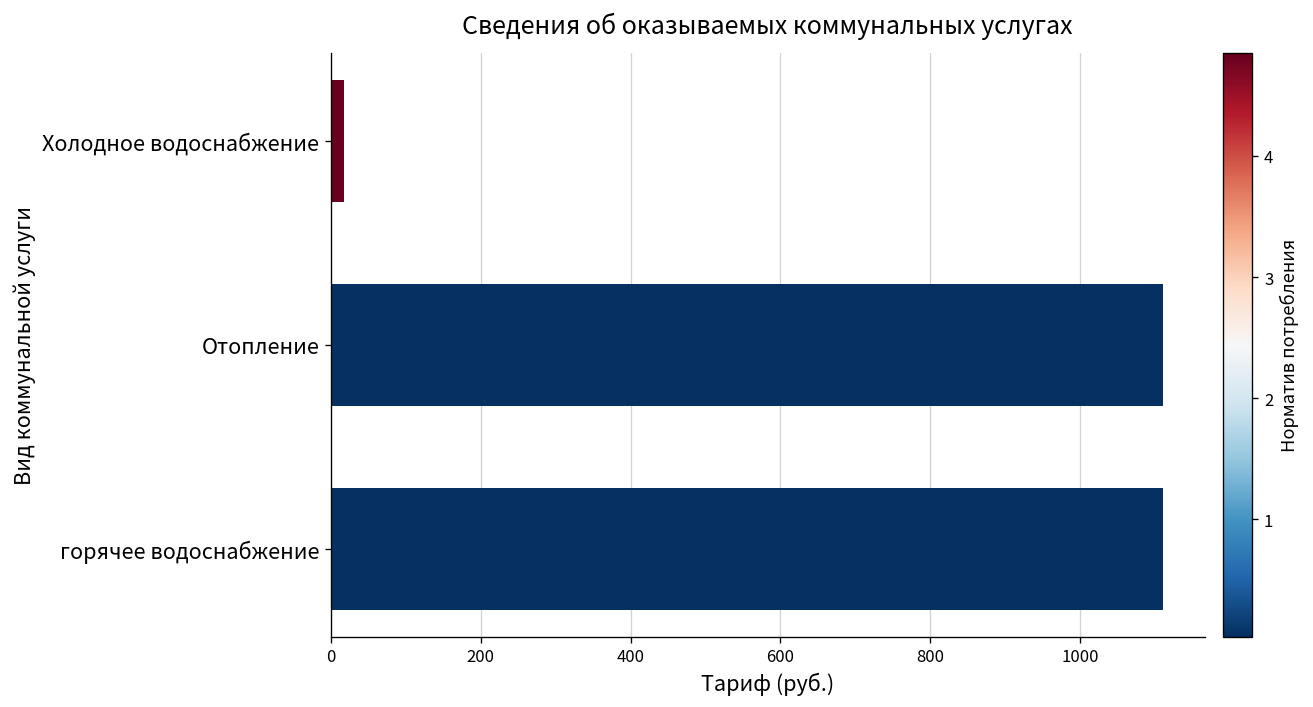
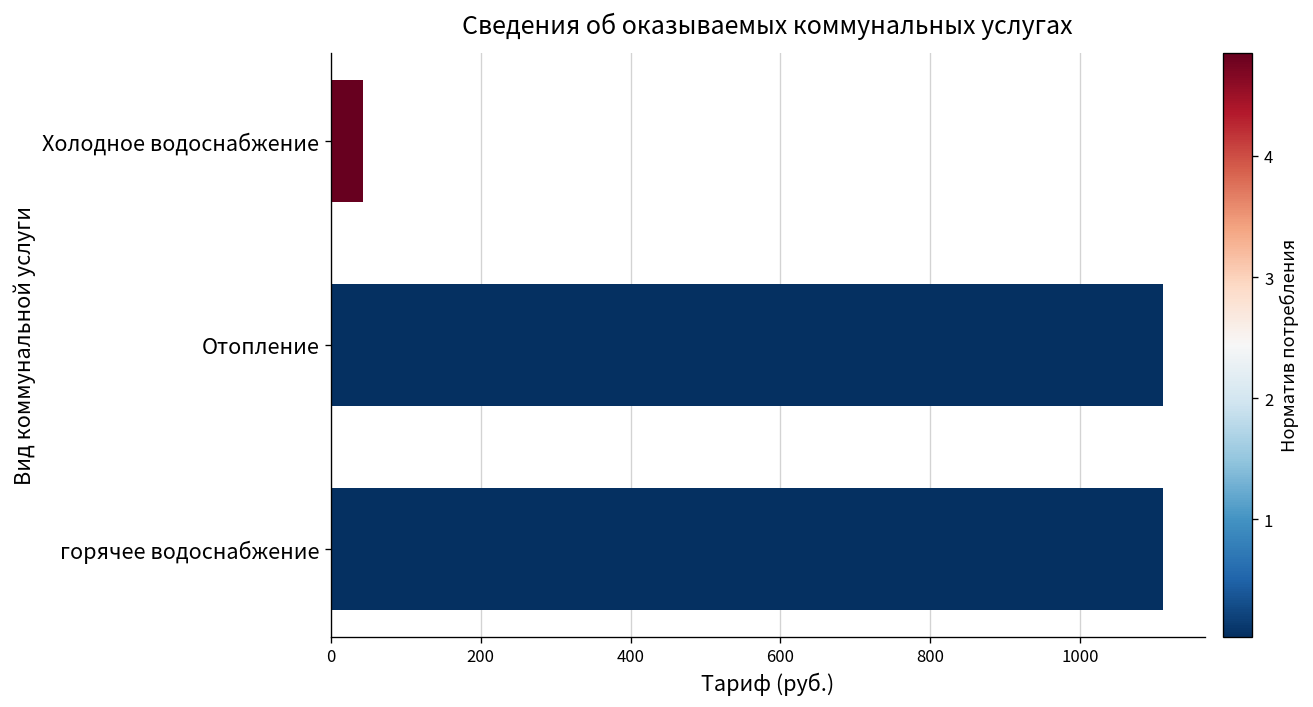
Холодное водоснабжение: 20 -> 40
